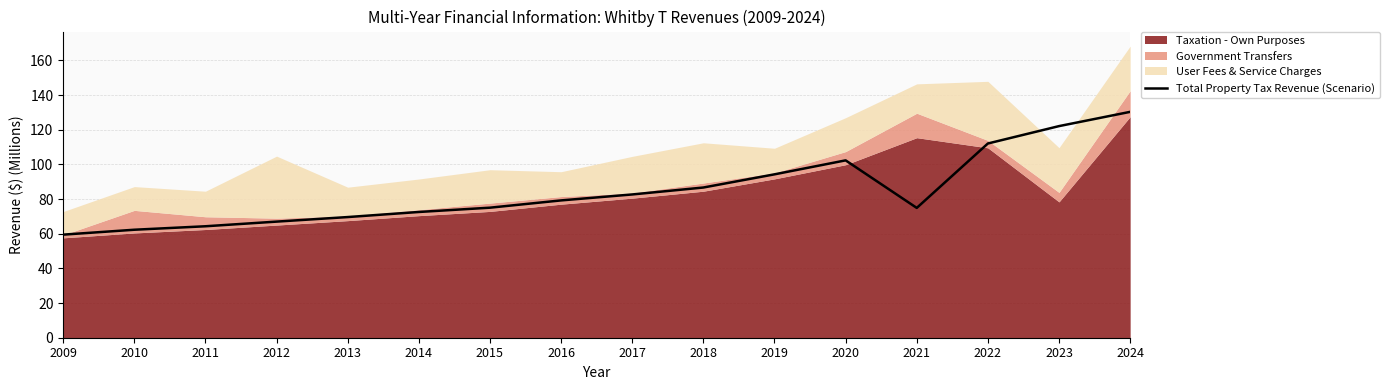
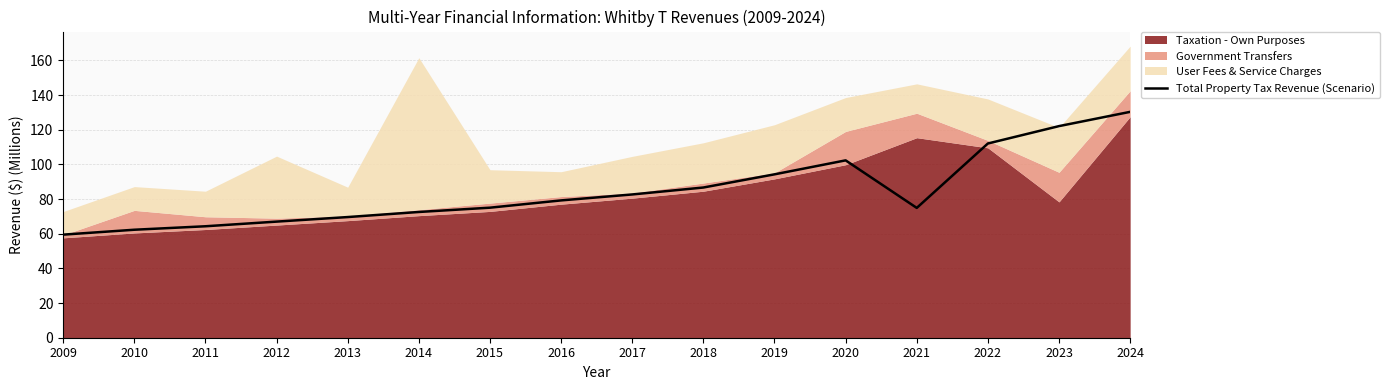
User Fees & Service Charges, 2014: 18 -> 88
User Fees & Service Charges, 2019: 14 -> 28
Government Transfers, 2020: 8 -> 19
User Fees & Service Charges, 2022: 34 -> 24
Government Transfers, 2023: 5 -> 17
